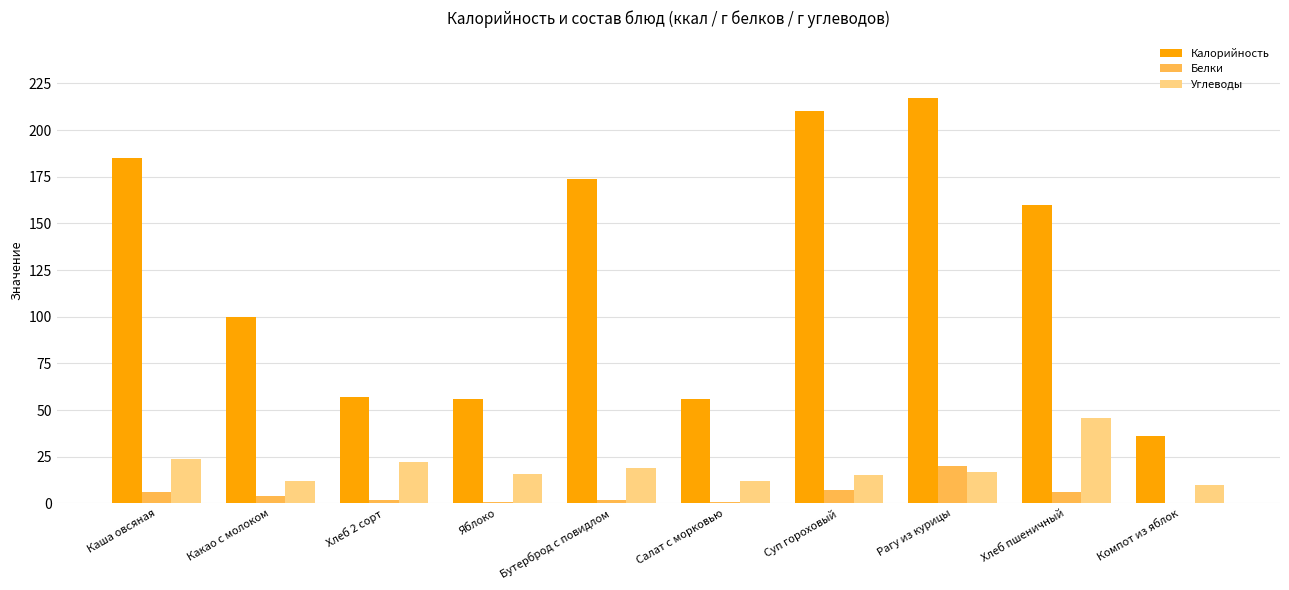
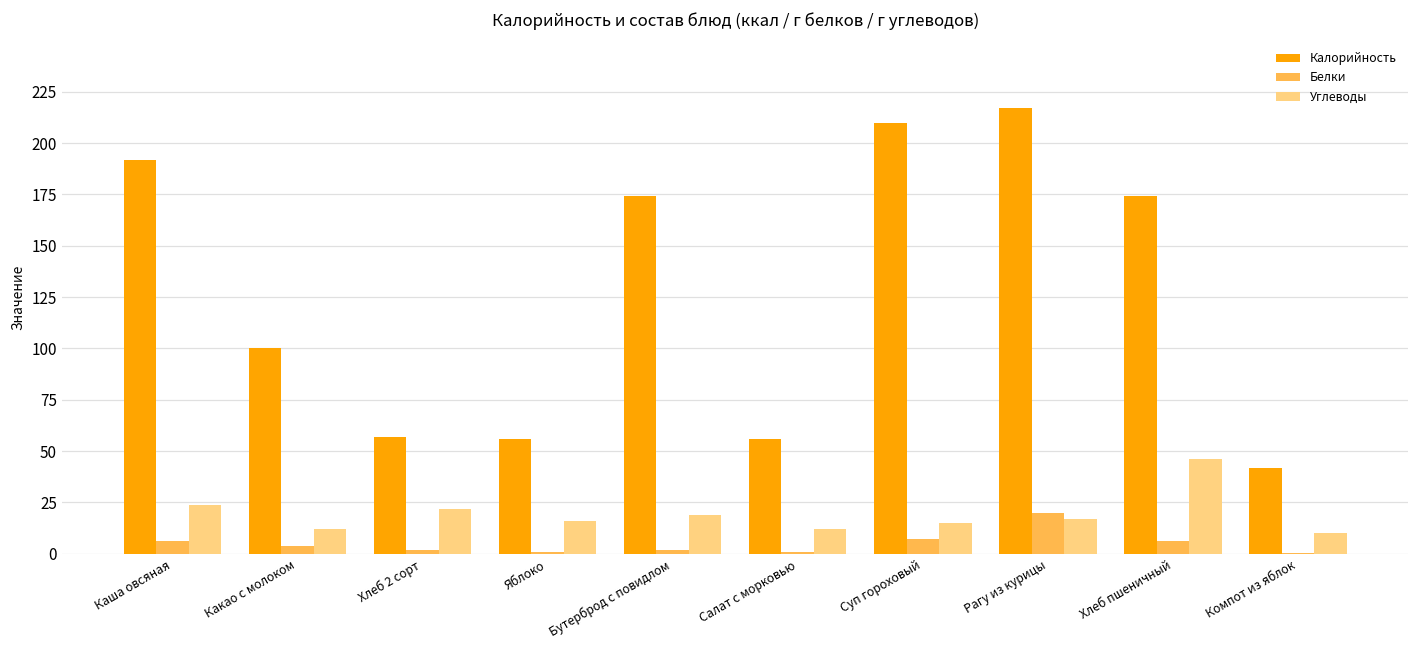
Калорийность, Каша овсяная: 185 -> 192
Калорийность, Хлеб пшеничный: 160 -> 174
Калорийность, Компот из яблок: 36 -> 42
